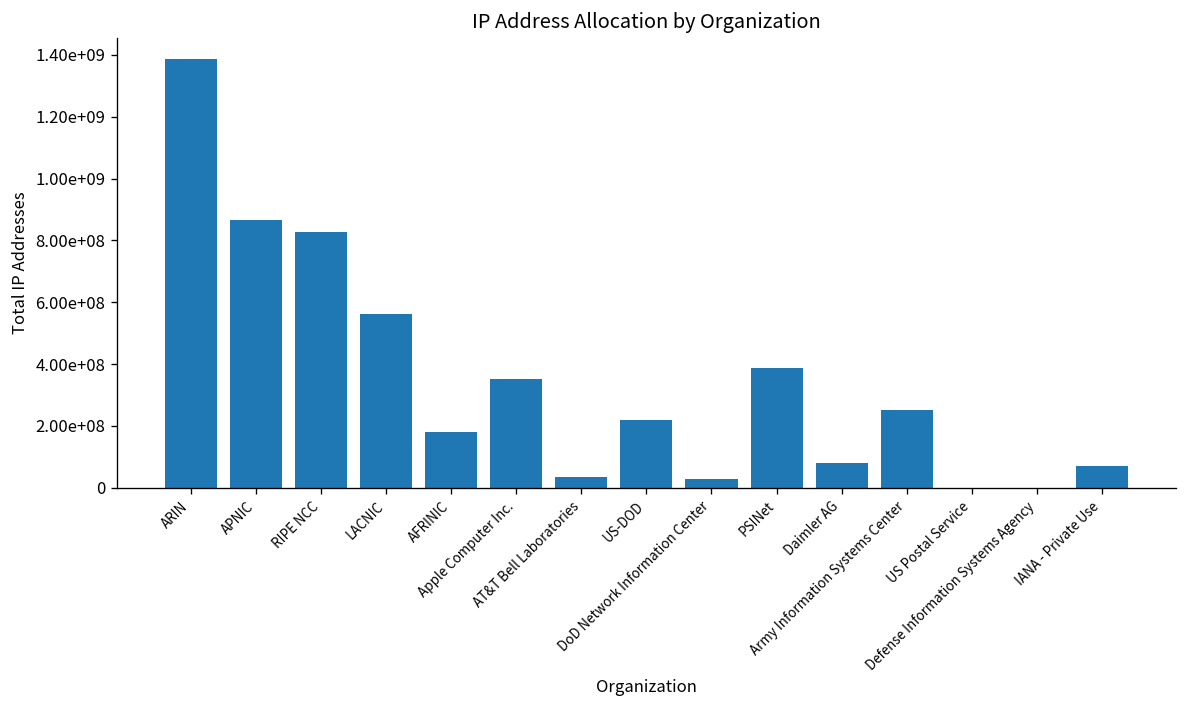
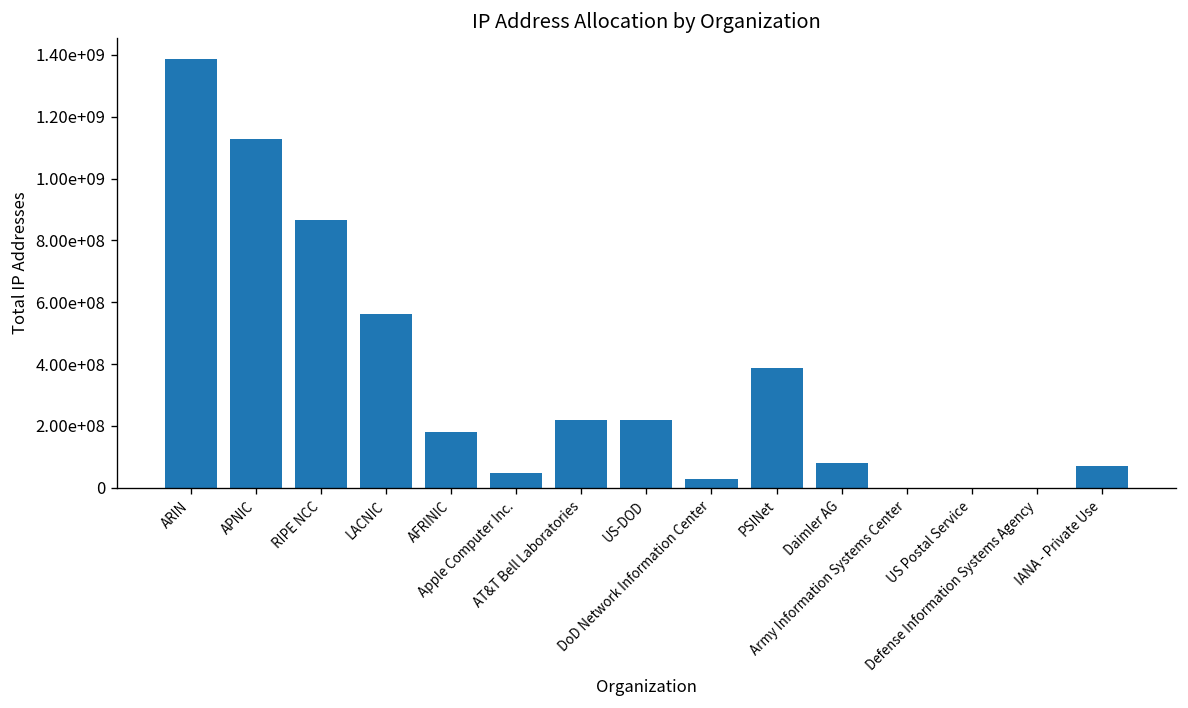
APNIC: 860000000 -> 1130000000
RIPE NCC: 830000000 -> 870000000
Apple Computer Inc.: 350000000 -> 50000000
AT&T Bell Laboratories: 30000000 -> 220000000
Army Information Systems Center: 250000000 -> 0
